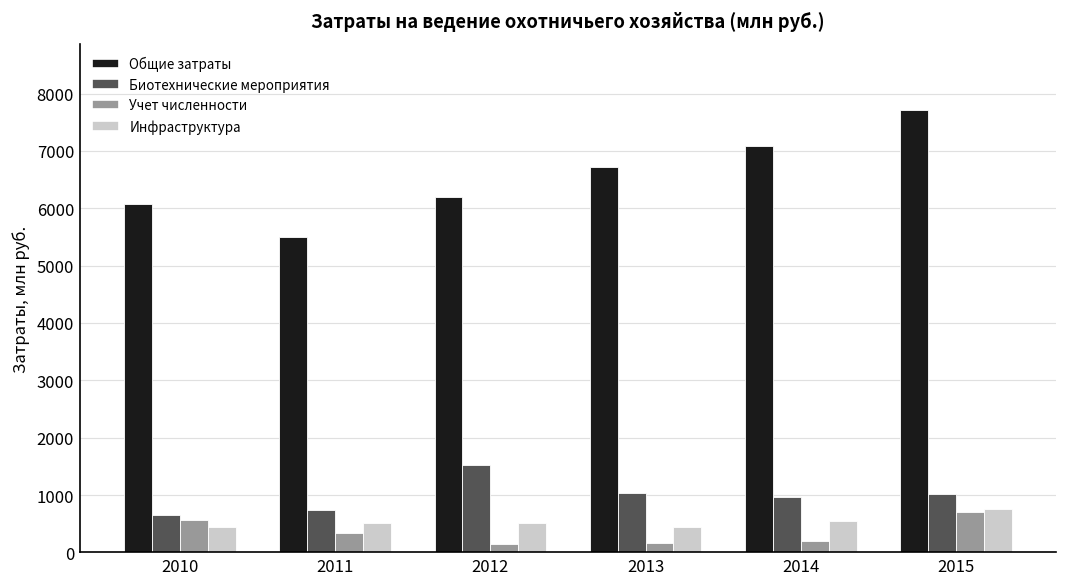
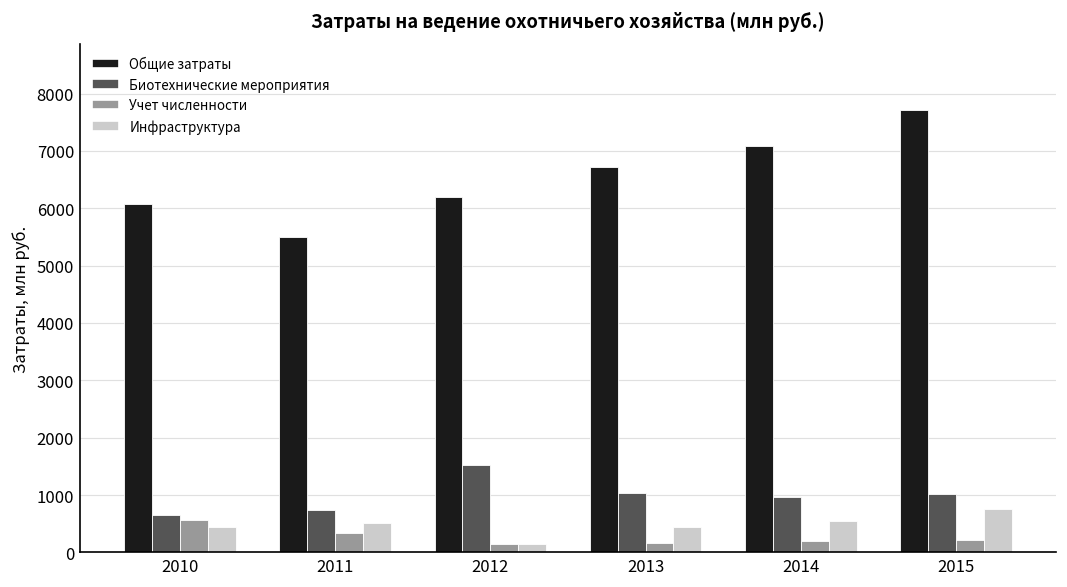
Инфраструктура, 2012: 500 -> 100
Учет численности, 2015: 700 -> 200
